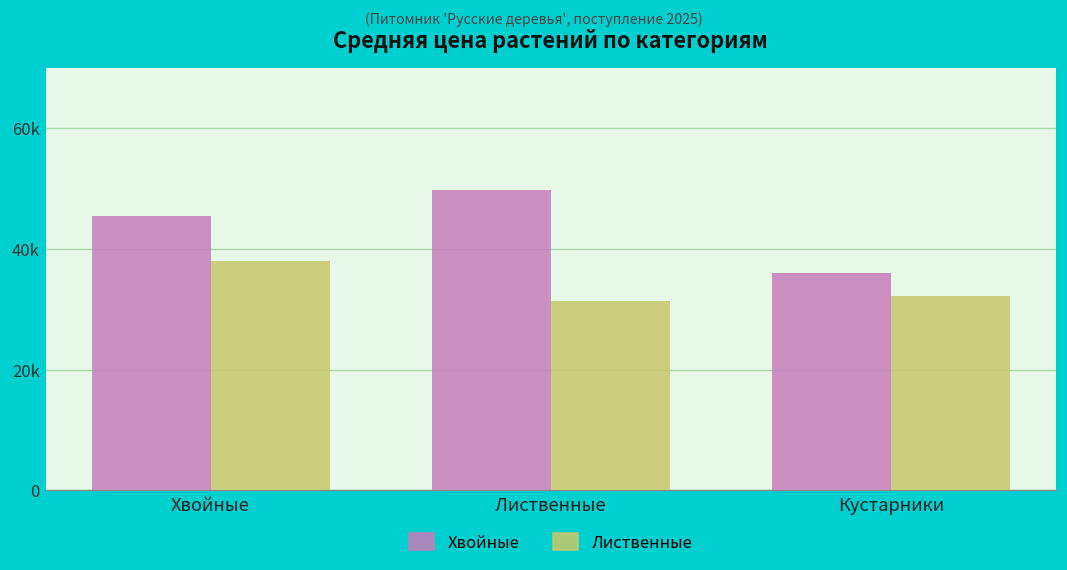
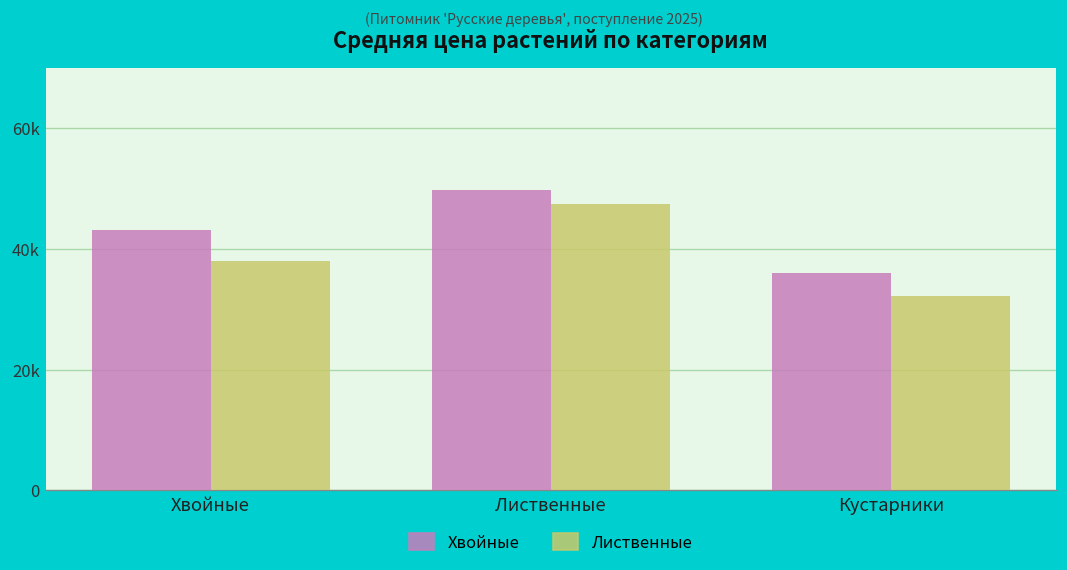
Хвойные, Хвойные: 46000 -> 43000
Лиственные, Лиственные: 31000 -> 48000
